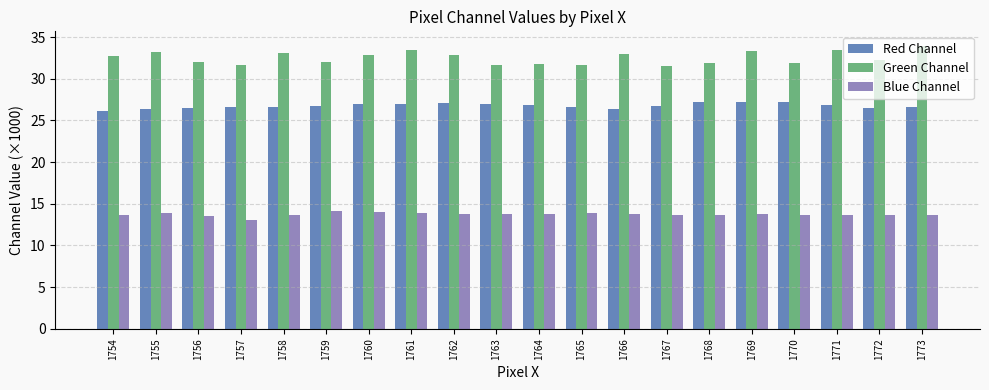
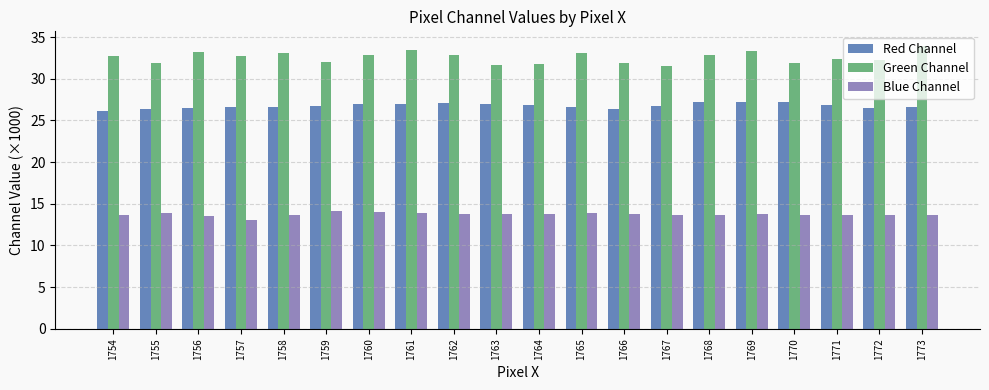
Green Channel, 1755: 33 -> 32
Green Channel, 1756: 32 -> 33
Green Channel, 1757: 32 -> 33
Green Channel, 1765: 32 -> 33
Green Channel, 1766: 33 -> 32
Green Channel, 1768: 32 -> 33
Green Channel, 1771: 33 -> 32
